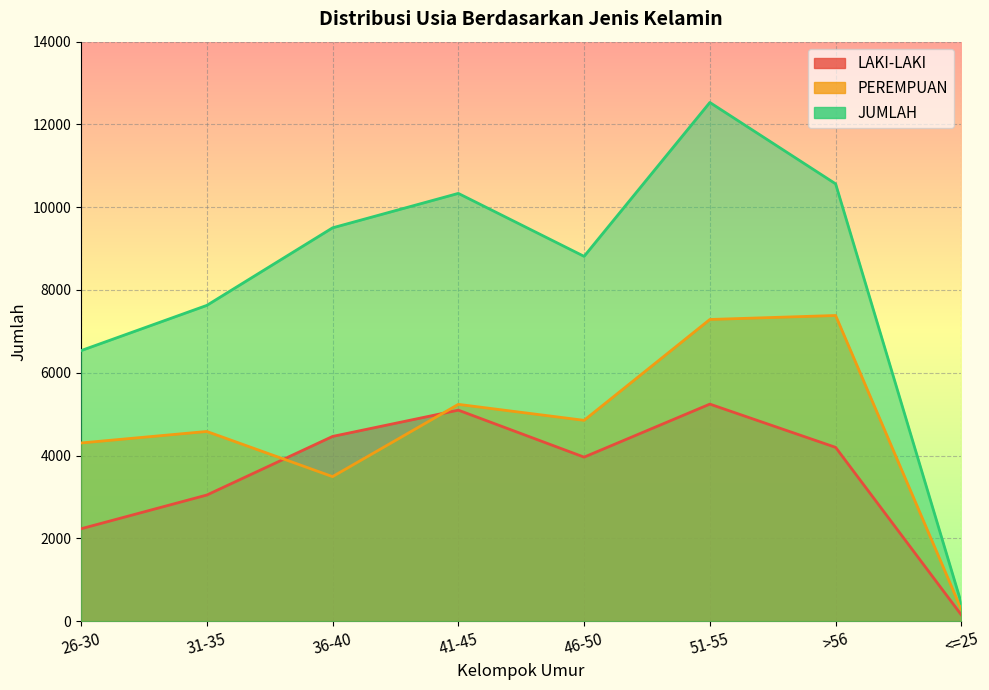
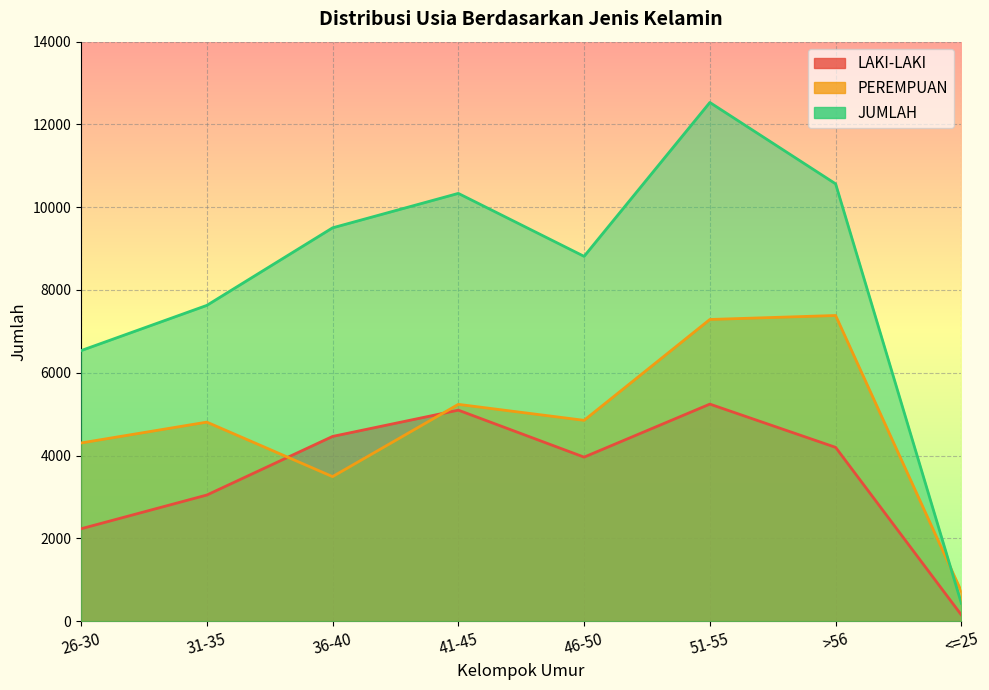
PEREMPUAN, 31-35: 4600 -> 4800
PEREMPUAN, <=25: 300 -> 700
